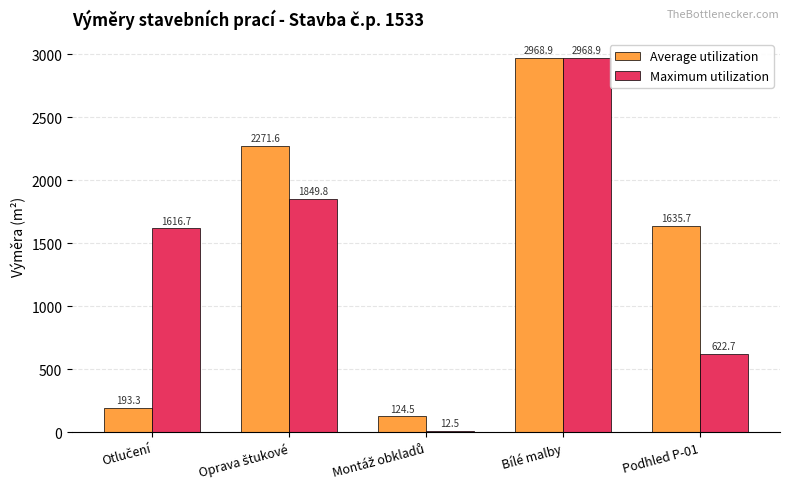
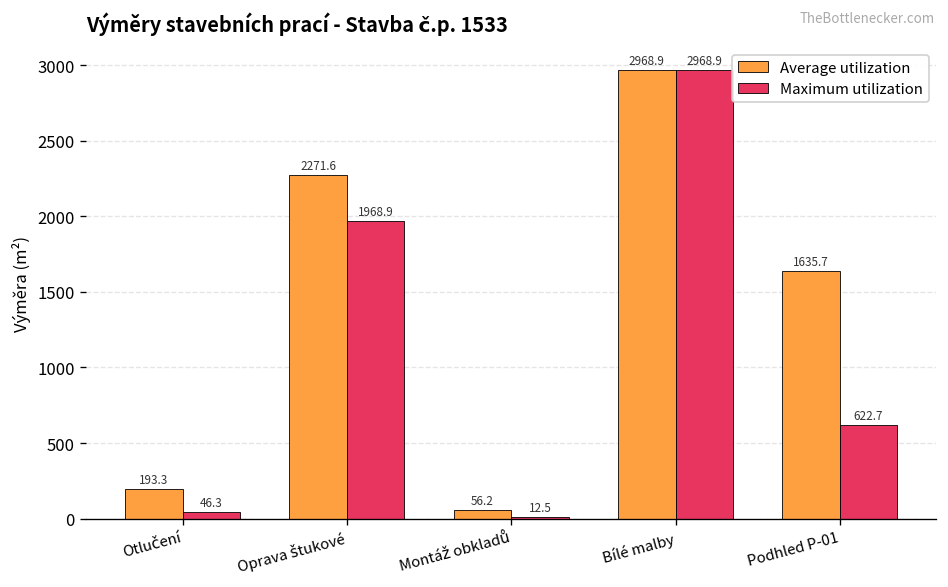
Maximum utilization, Otlučení: 1616.7 -> 46.3
Maximum utilization, Oprava štukové: 1849.8 -> 1968.9
Average utilization, Montáž obkladů: 124.5 -> 56.2
